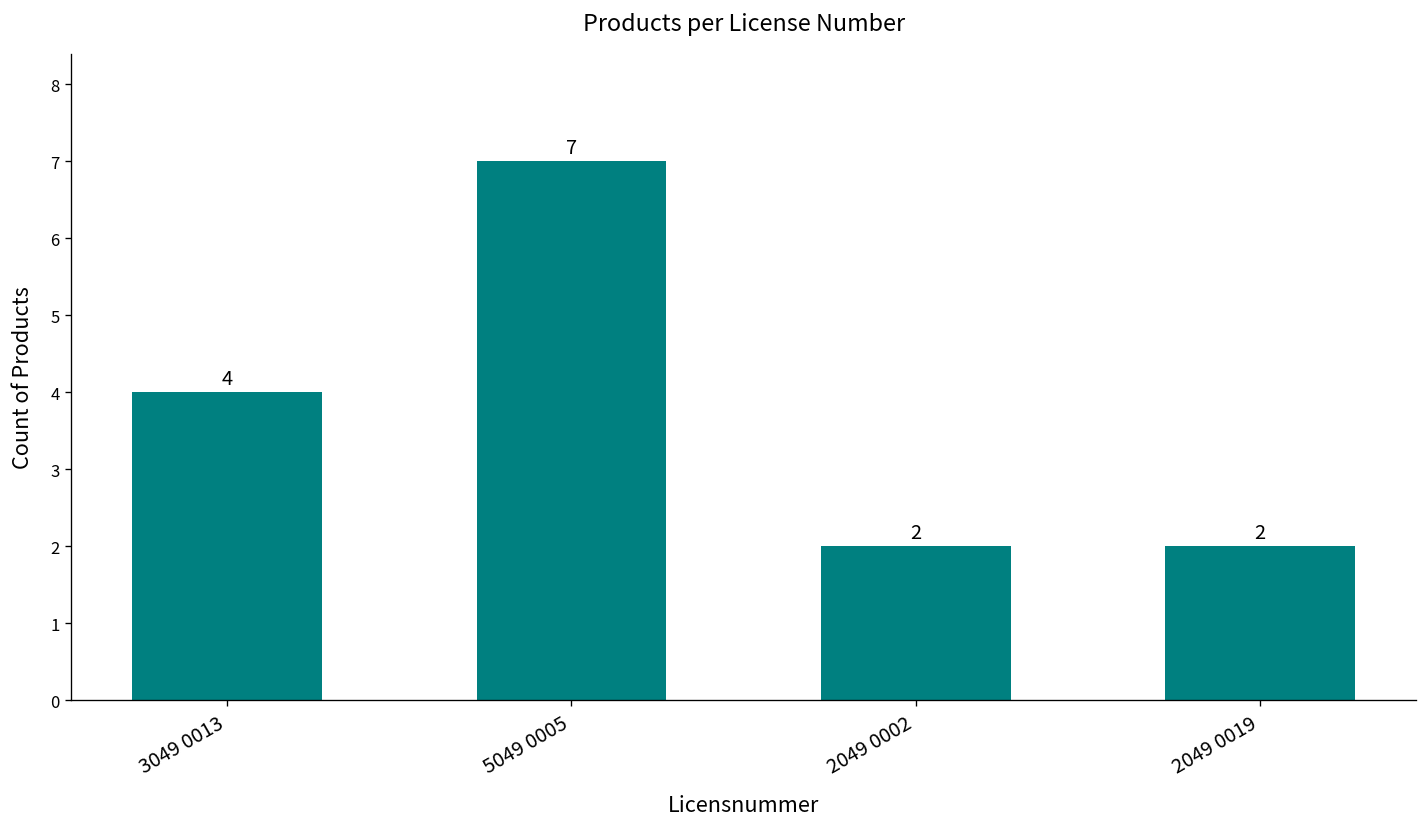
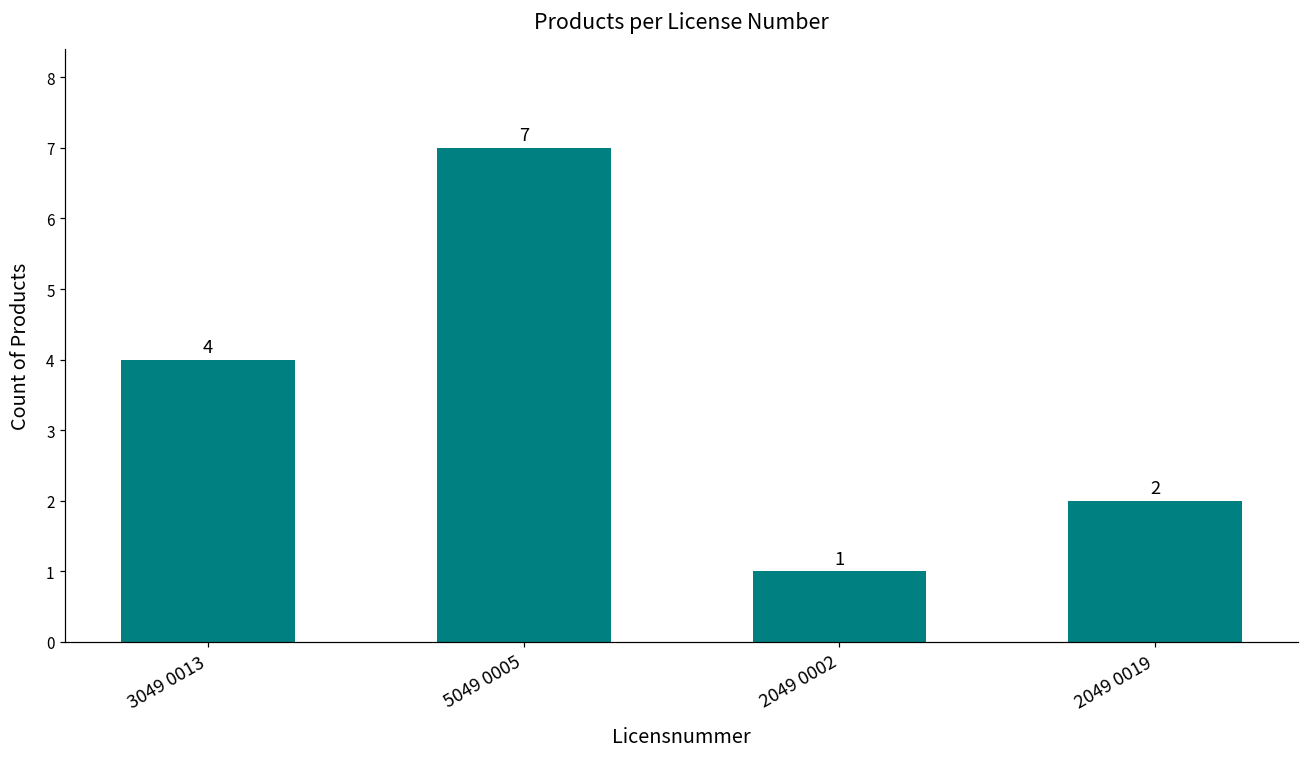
2049 0002: 2 -> 1
